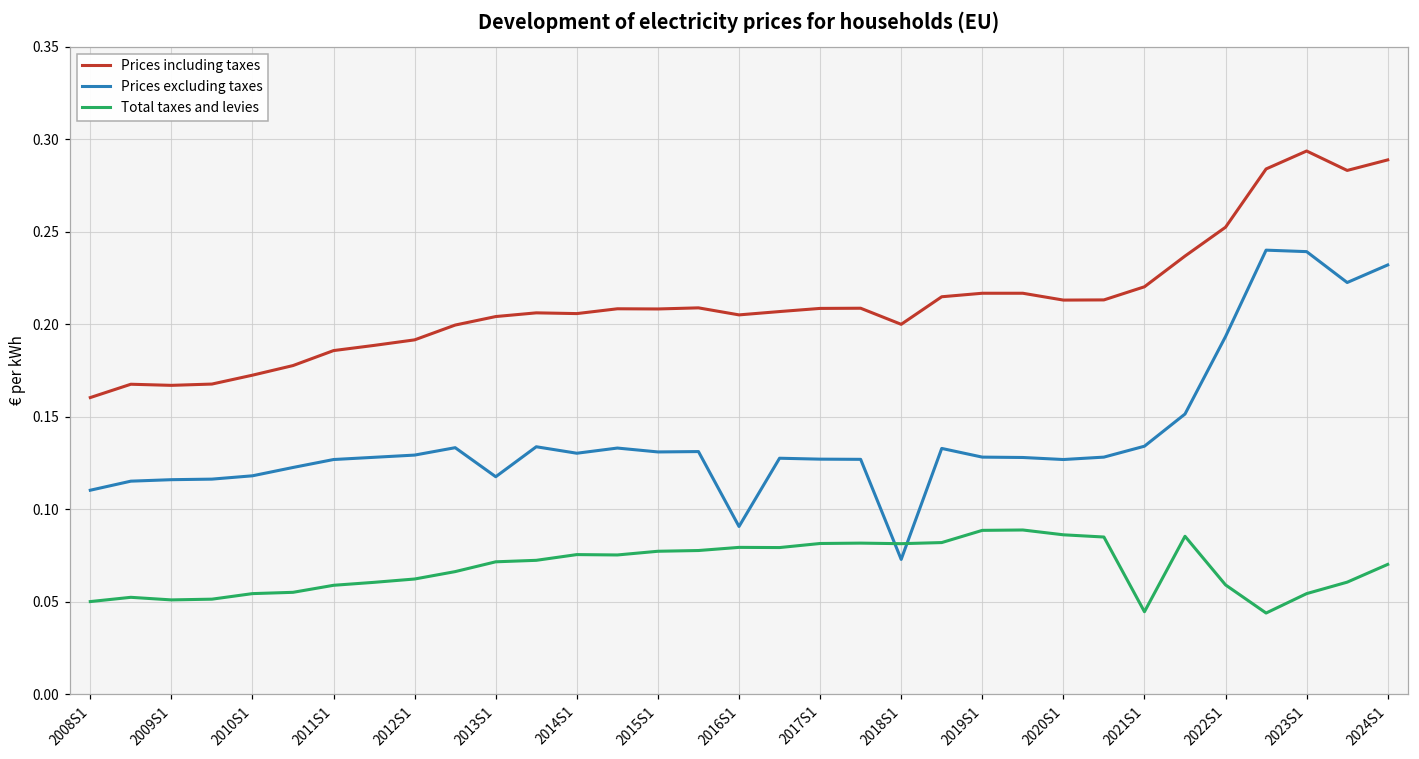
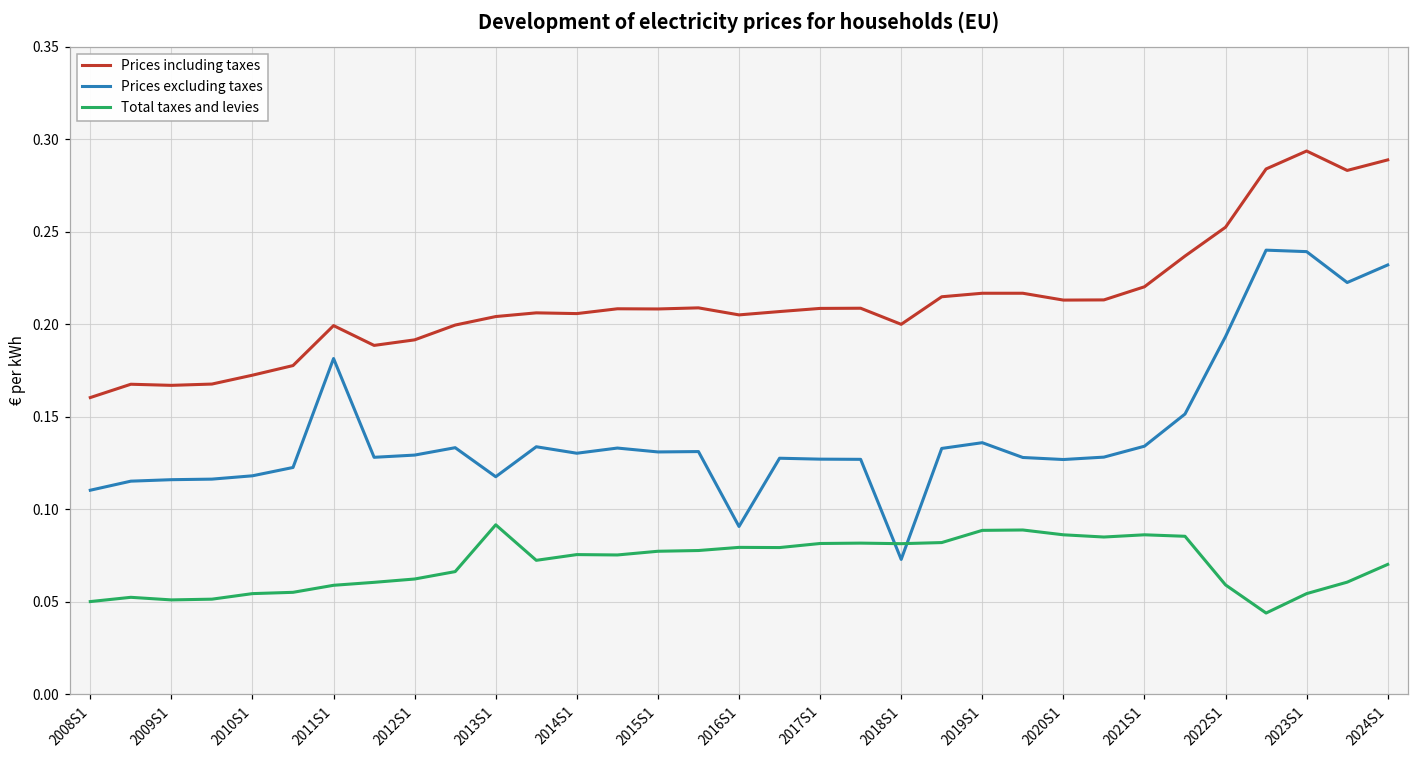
Prices including taxes, 2011S1: 0.186 -> 0.199
Prices excluding taxes, 2011S1: 0.127 -> 0.182
Total taxes and levies, 2013S1: 0.072 -> 0.092
Prices excluding taxes, 2019S1: 0.128 -> 0.136
Total taxes and levies, 2021S1: 0.045 -> 0.086
